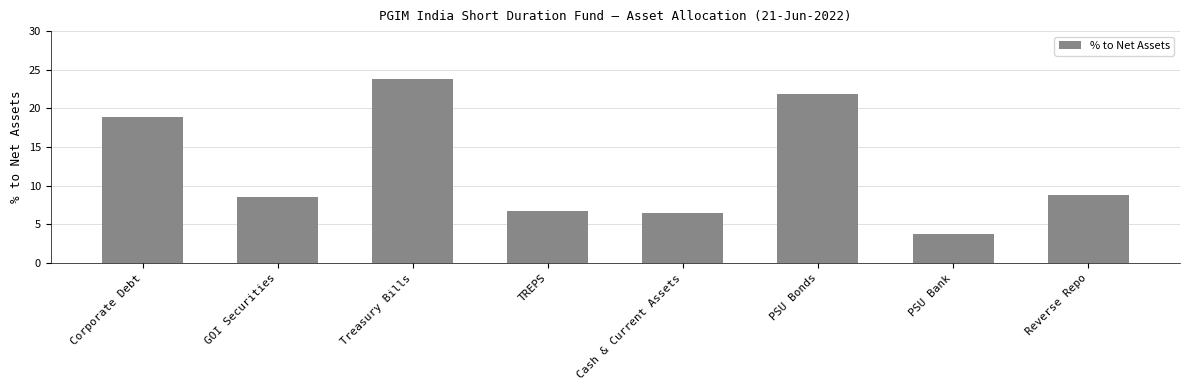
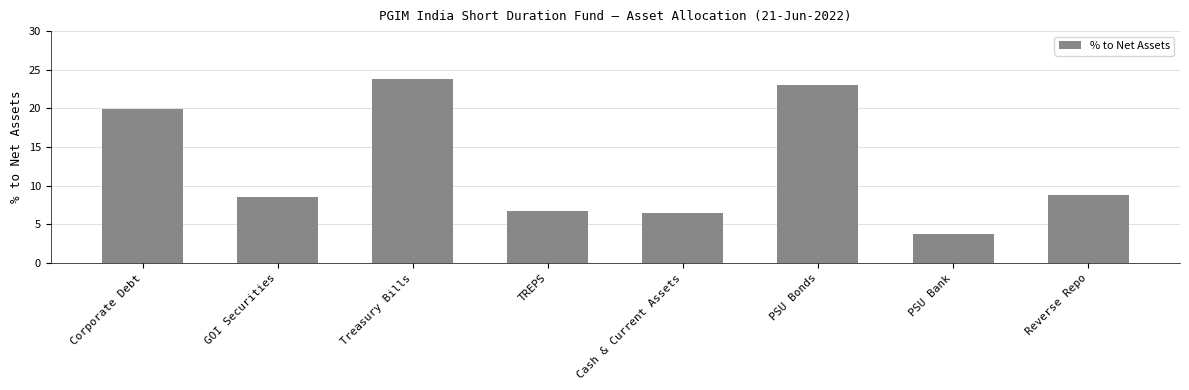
Corporate Debt: 19 -> 20
PSU Bonds: 22 -> 23
